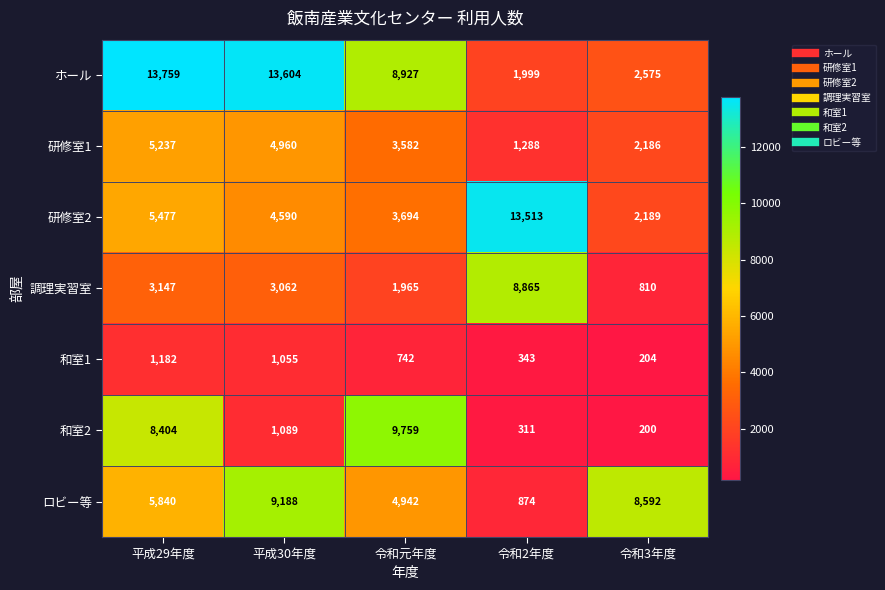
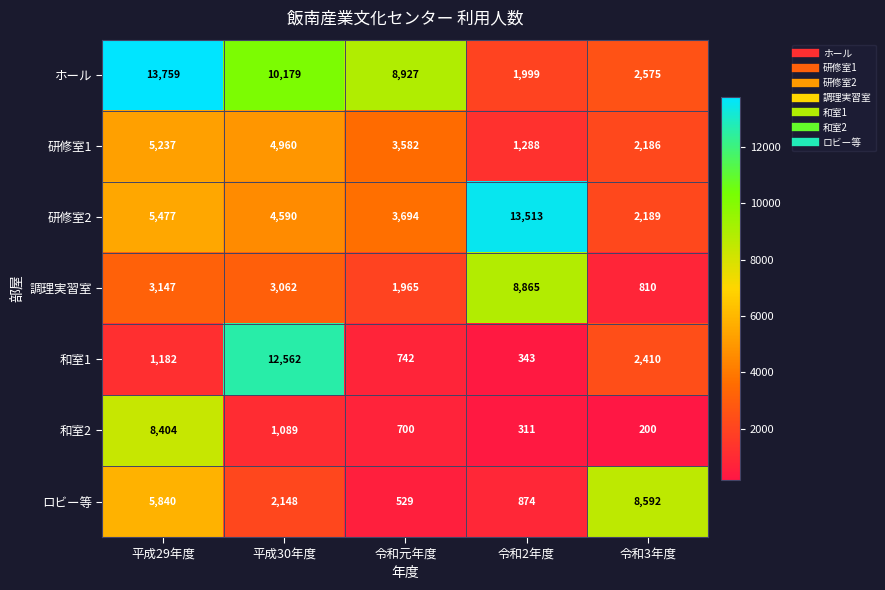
ホール, 平成30年度: 13,604 -> 10,179
和室1, 平成30年度: 1,055 -> 12,562
和室1, 令和3年度: 204 -> 2,410
和室2, 令和元年度: 9,759 -> 700
ロビー等, 平成30年度: 9,188 -> 2,148
ロビー等, 令和元年度: 4,942 -> 529
